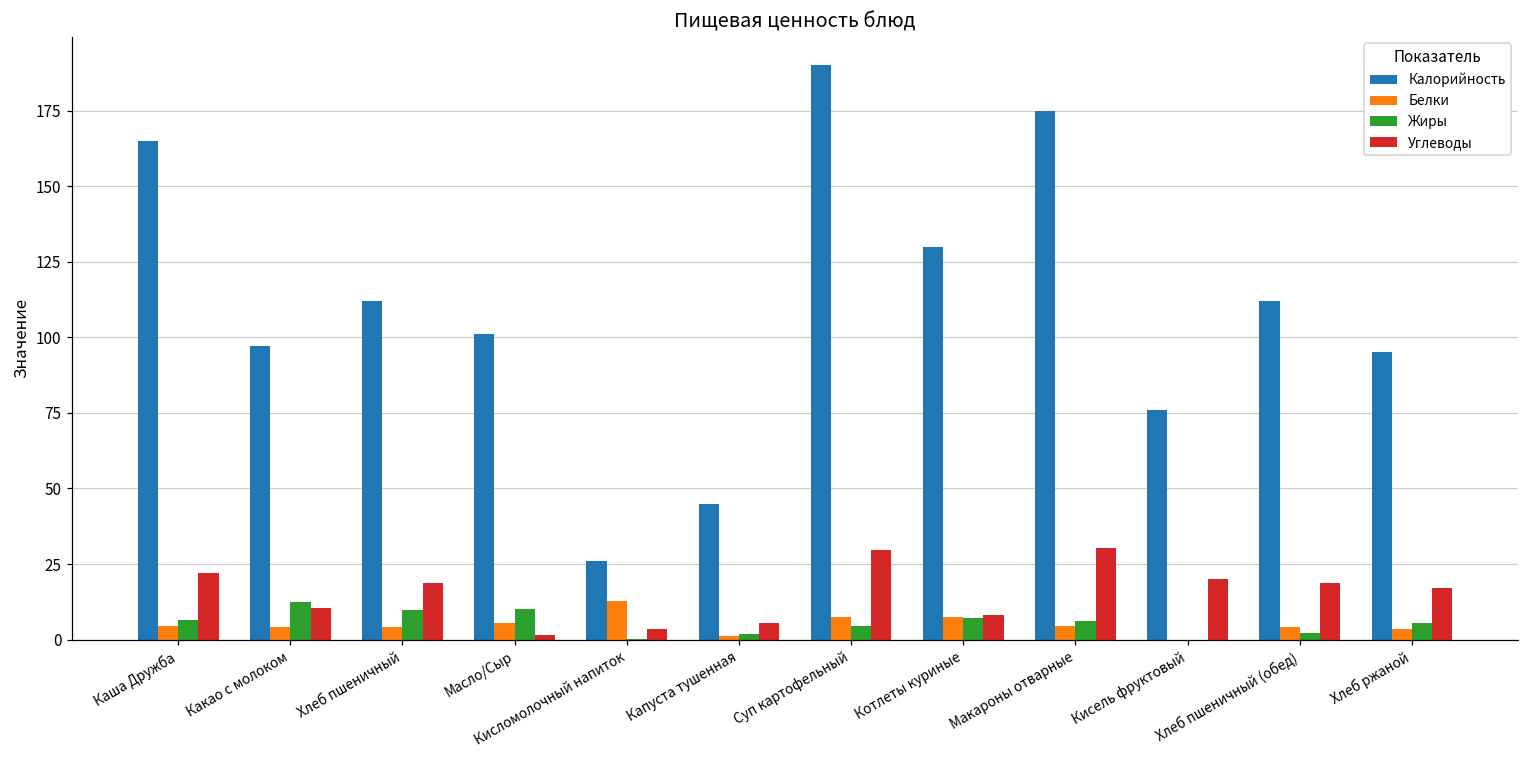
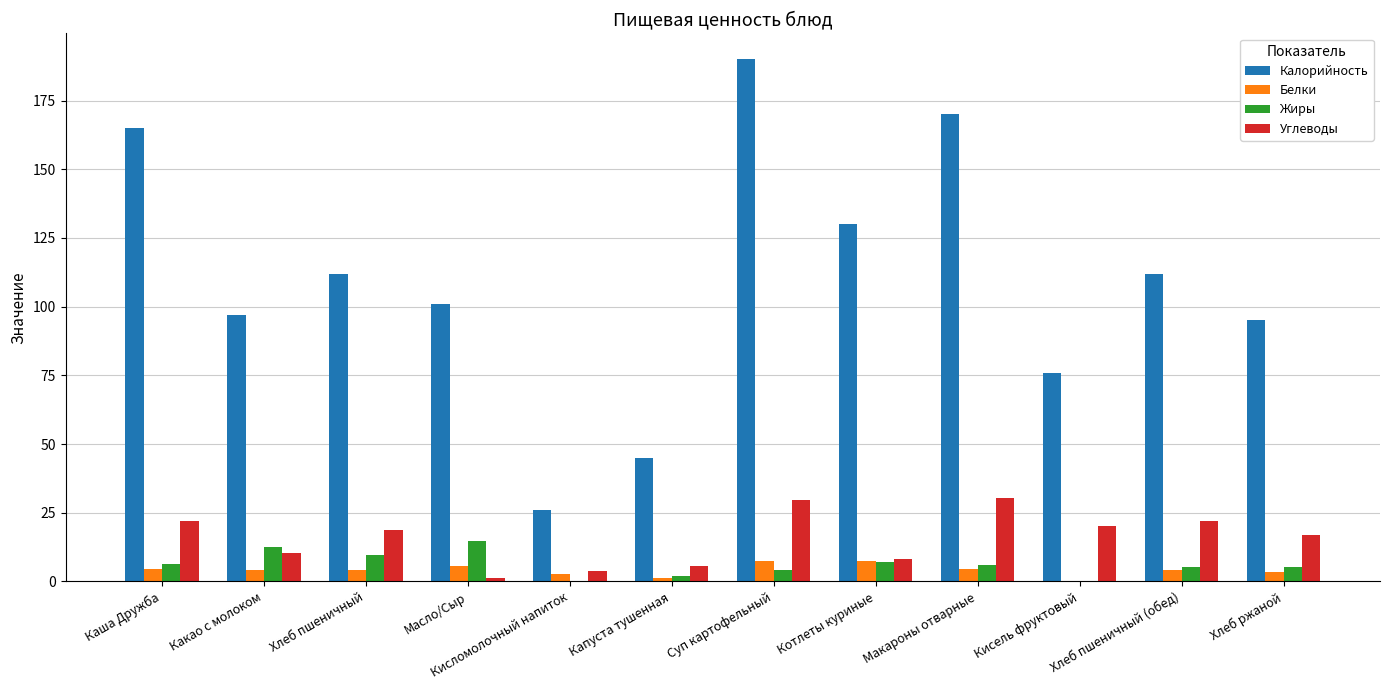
Жиры, Масло/Сыр: 10 -> 15
Белки, Кисломолочный напиток: 13 -> 3
Калорийность, Макароны отварные: 175 -> 170
Жиры, Хлеб пшеничный (обед): 2 -> 5
Углеводы, Хлеб пшеничный (обед): 19 -> 22
